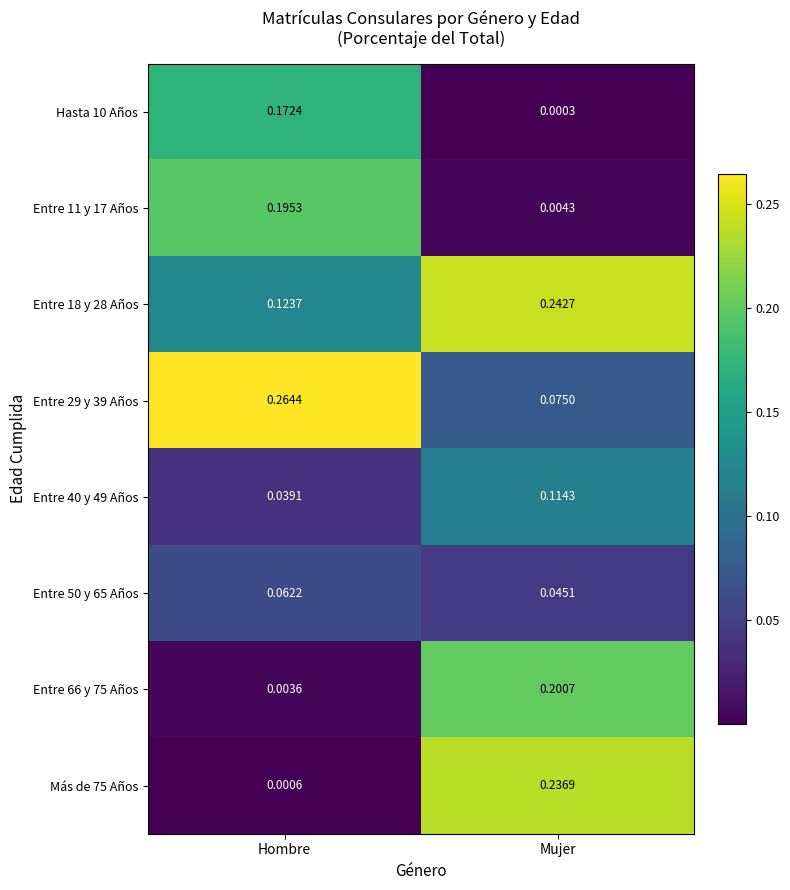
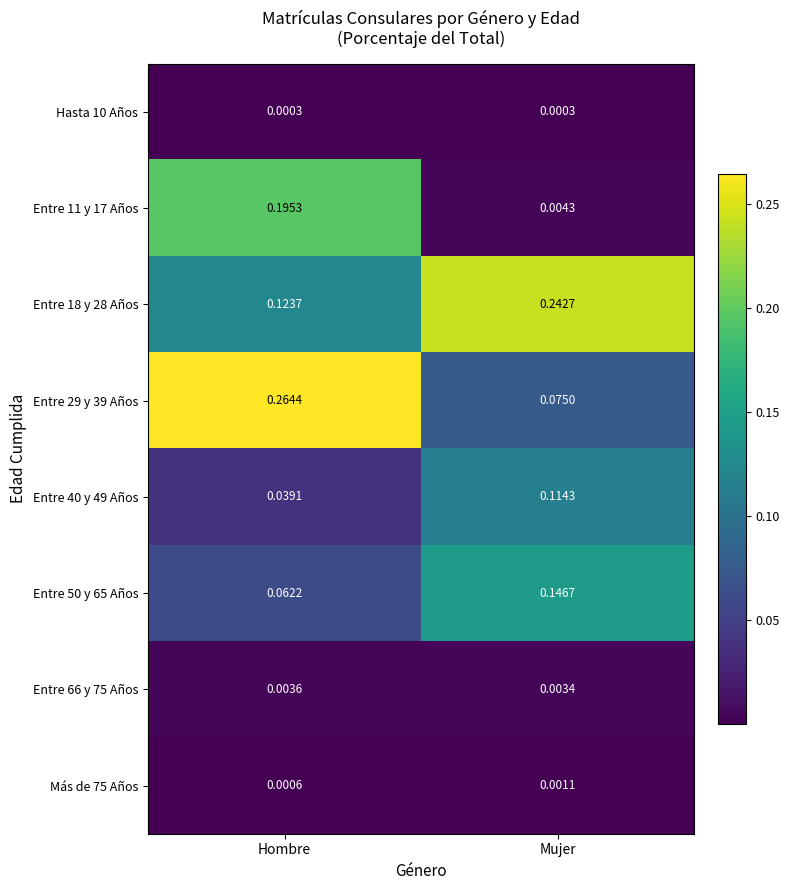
Hasta 10 Años, Hombre: 0.1724 -> 0.0003
Entre 50 y 65 Años, Mujer: 0.0451 -> 0.1467
Entre 66 y 75 Años, Mujer: 0.2007 -> 0.0034
Más de 75 Años, Mujer: 0.2369 -> 0.0011
